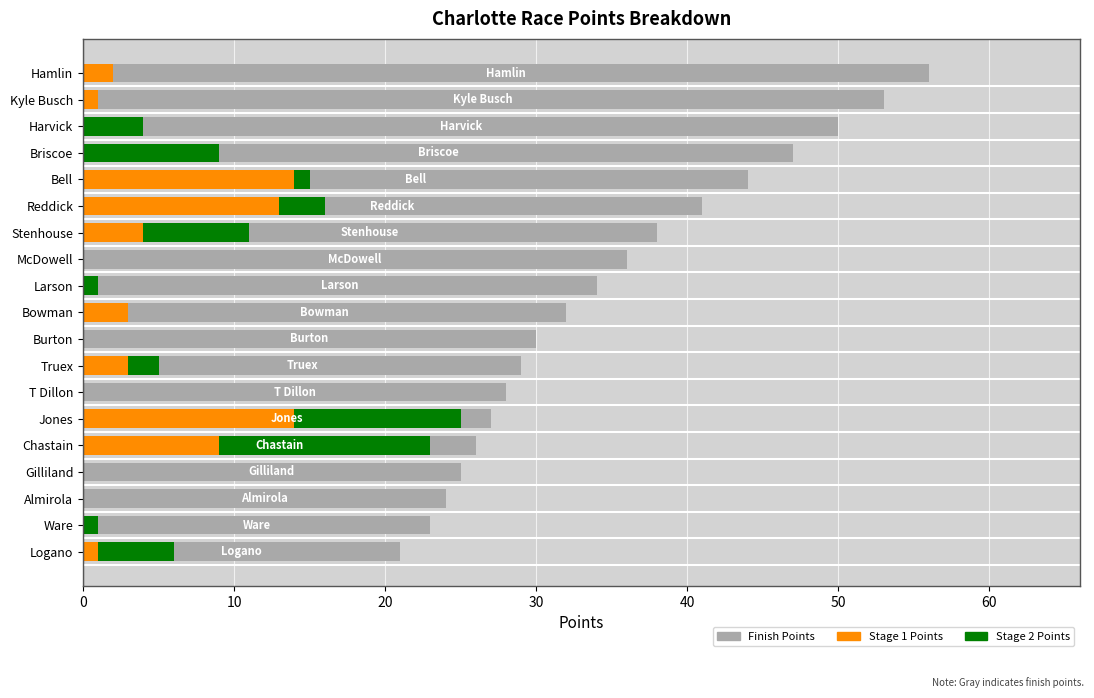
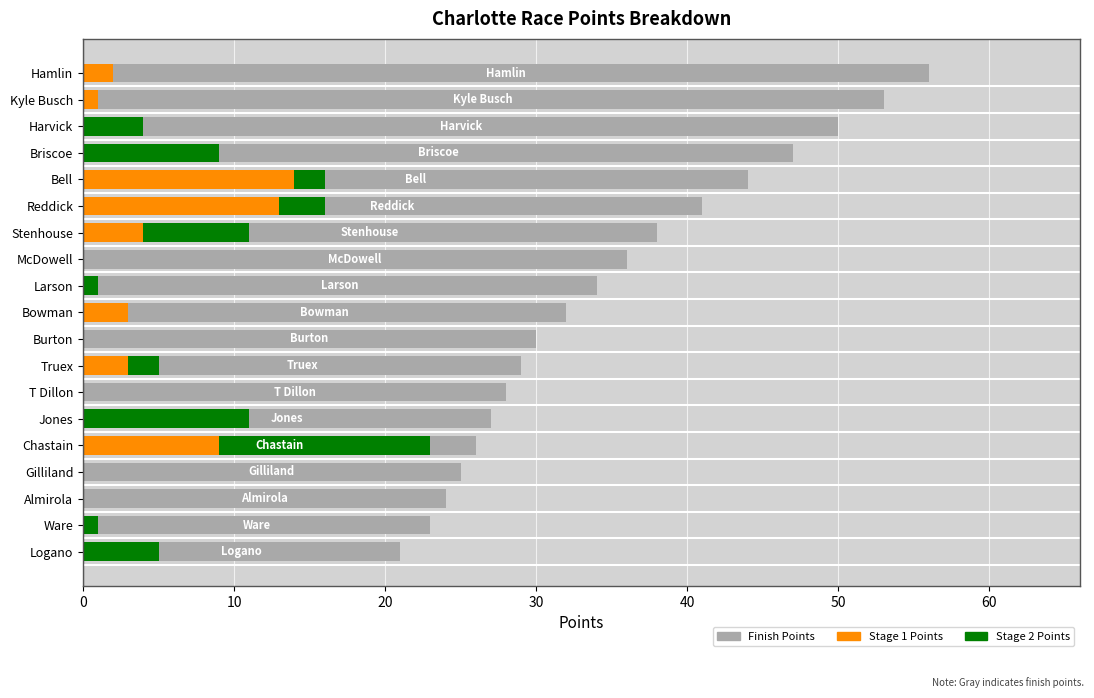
Stage 2 Points, Bell: 1 -> 2
Stage 1 Points, Jones: 14 -> 0
Stage 1 Points, Logano: 1 -> 0
